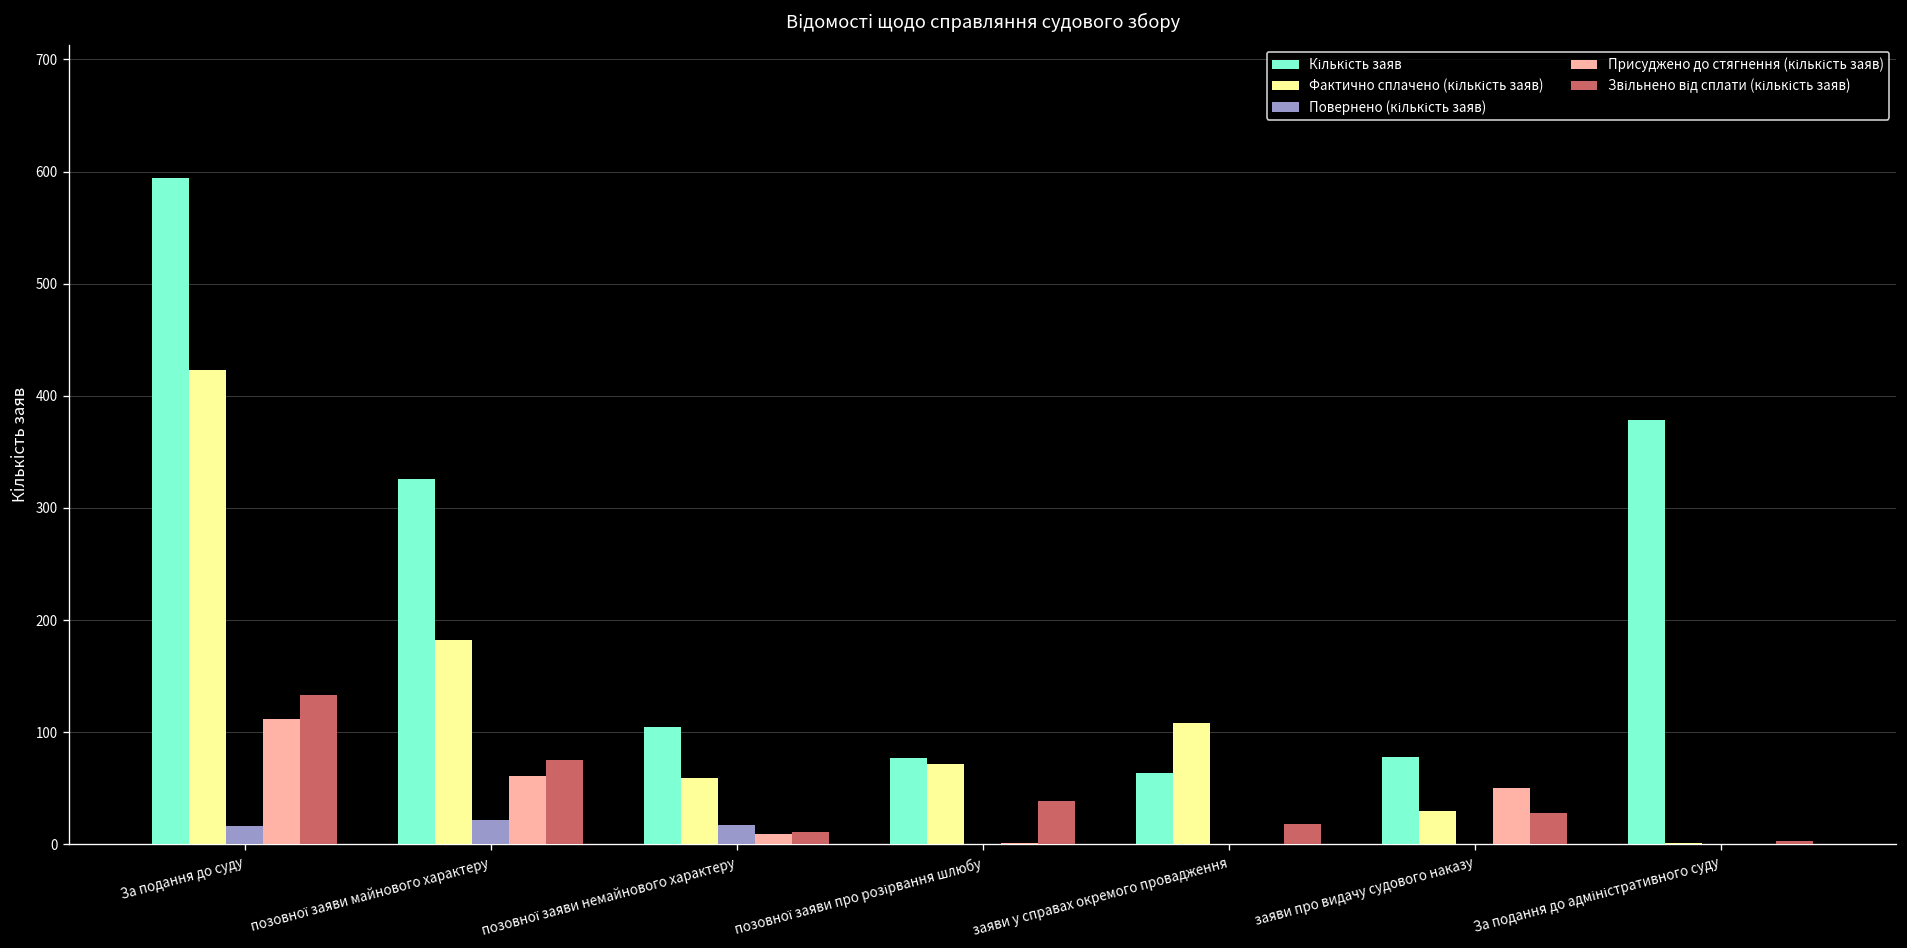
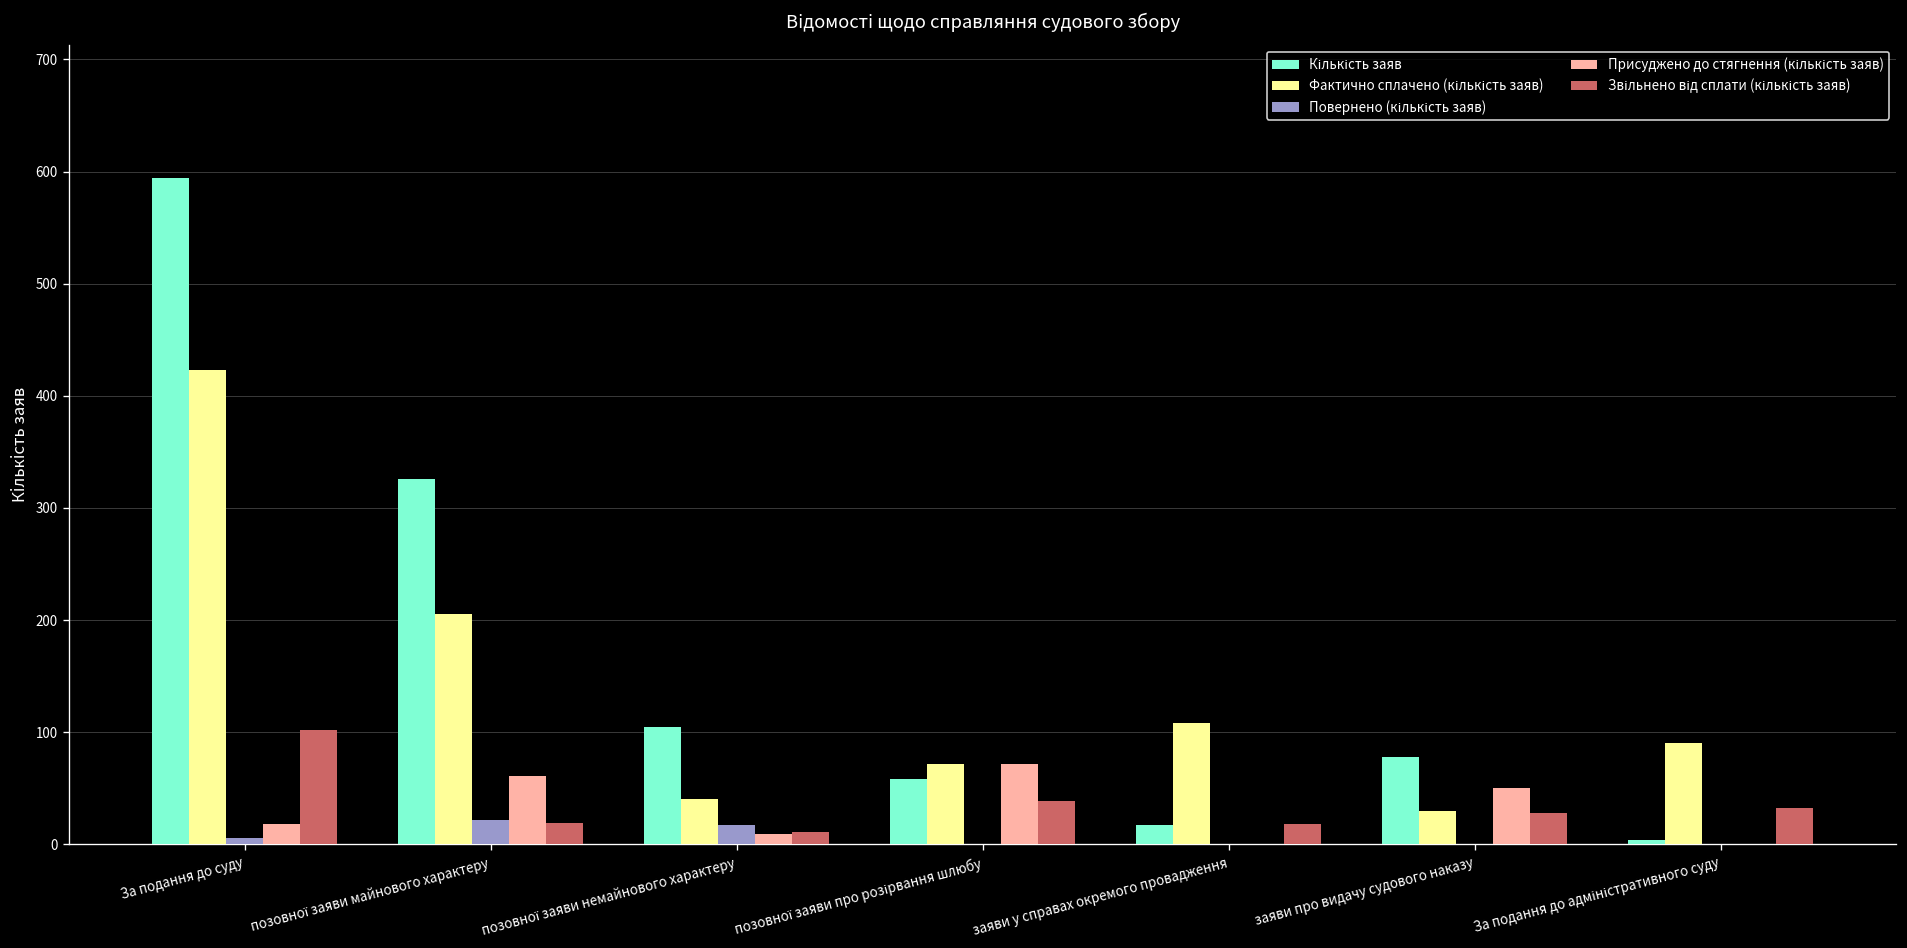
Повернено (кількість заяв), За подання до суду: 20 -> 10
Присуджено до стягнення (кількість заяв), За подання до суду: 110 -> 20
Звільнено від сплати (кількість заяв), За подання до суду: 130 -> 100
Фактично сплачено (кількість заяв), позовної заяви майнового характеру: 180 -> 210
Звільнено від сплати (кількість заяв), позовної заяви майнового характеру: 80 -> 20
Фактично сплачено (кількість заяв), позовної заяви немайнового характеру: 60 -> 40
Кількість заяв, позовної заяви про розірвання шлюбу: 80 -> 60
Присуджено до стягнення (кількість заяв), позовної заяви про розірвання шлюбу: 0 -> 70
Кількість заяв, заяви у справах окремого провадження: 60 -> 20
Кількість заяв, За подання до адміністративного суду: 380 -> 0
Фактично сплачено (кількість заяв), За подання до адміністративного суду: 0 -> 90
Звільнено від сплати (кількість заяв), За подання до адміністративного суду: 0 -> 30
